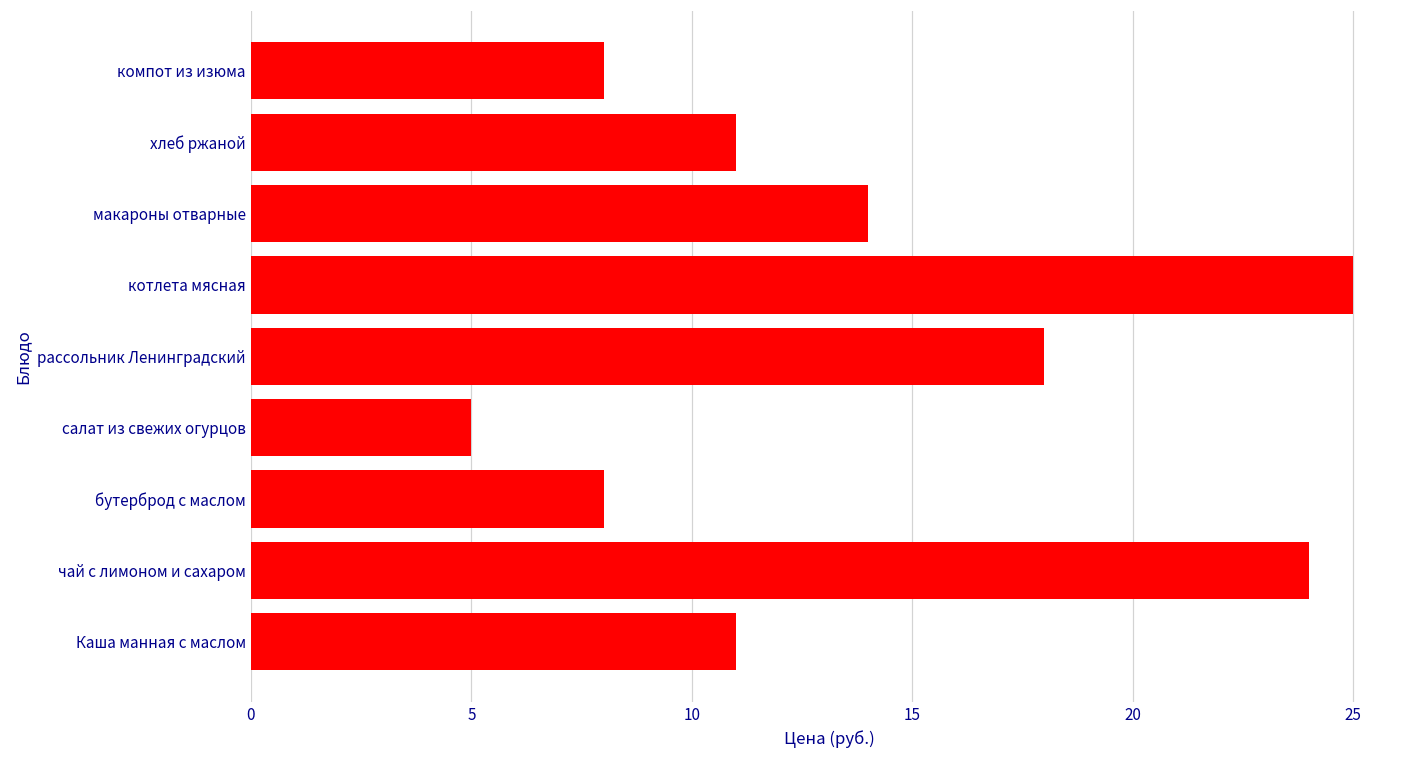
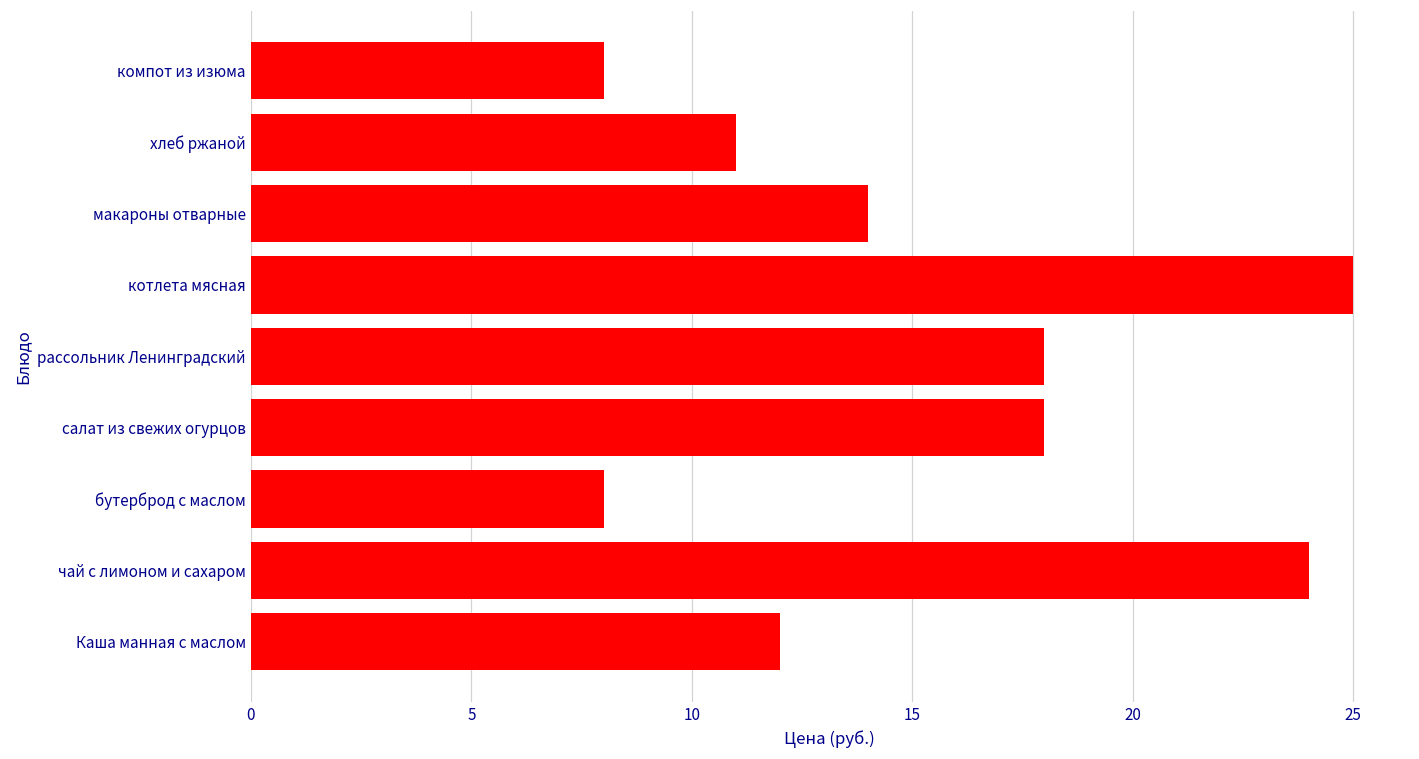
салат из свежих огурцов: 5 -> 18
Каша манная с маслом: 11 -> 12
